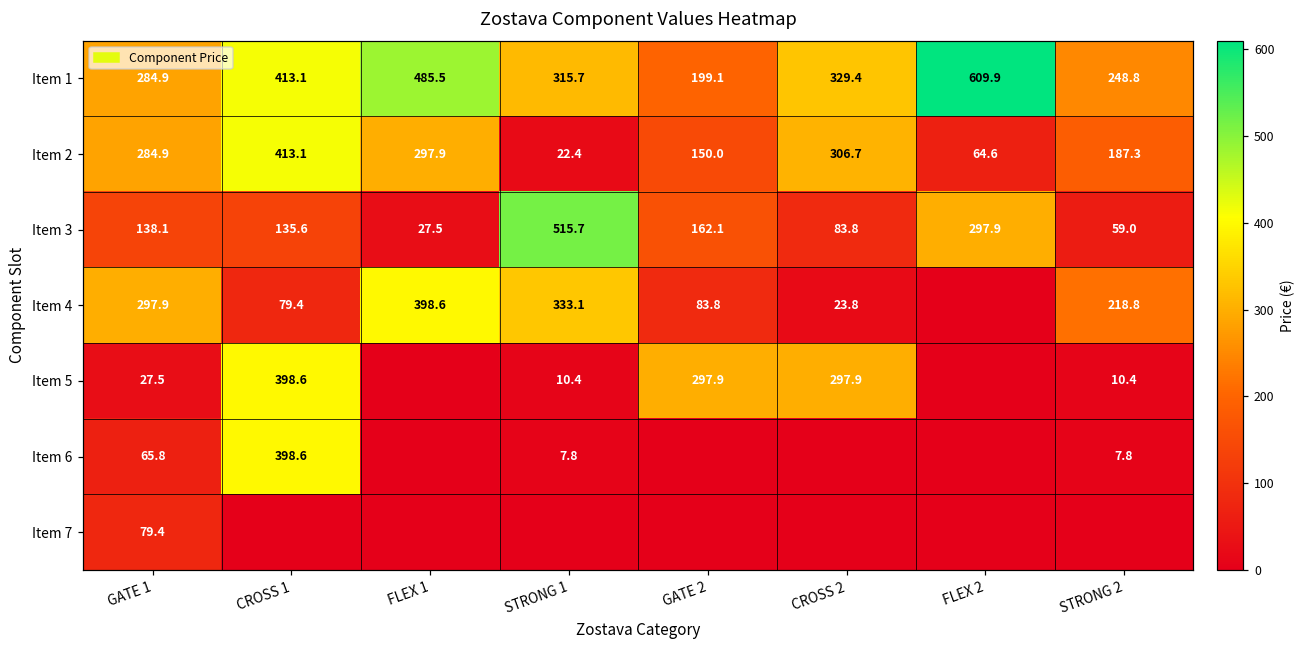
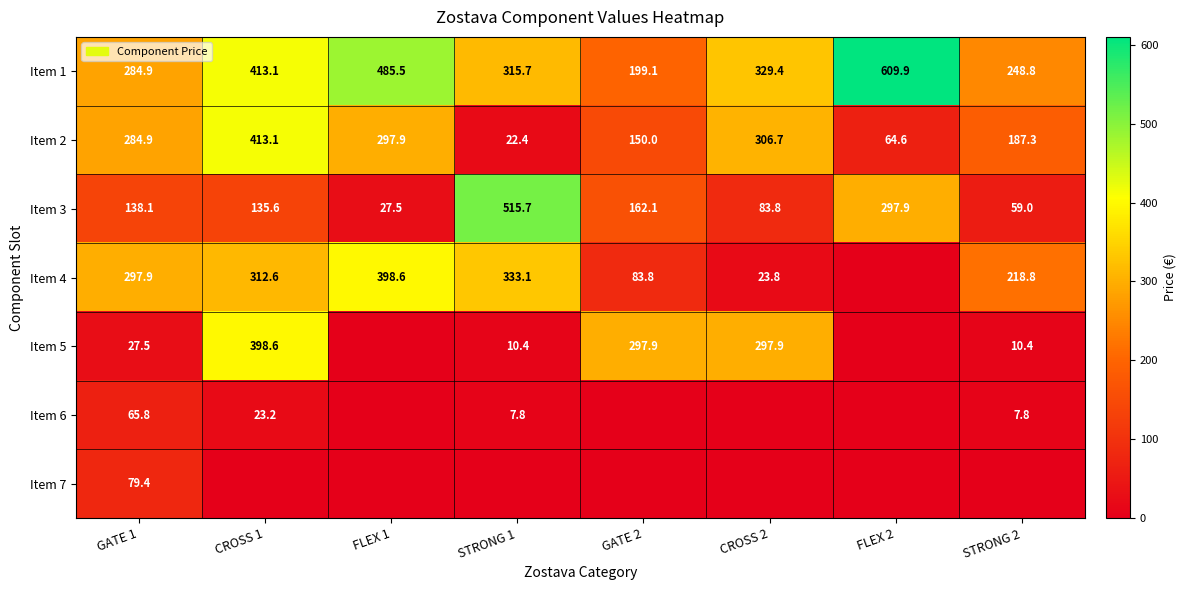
Item 4, CROSS 1: 79.4 -> 312.6
Item 6, CROSS 1: 398.6 -> 23.2
